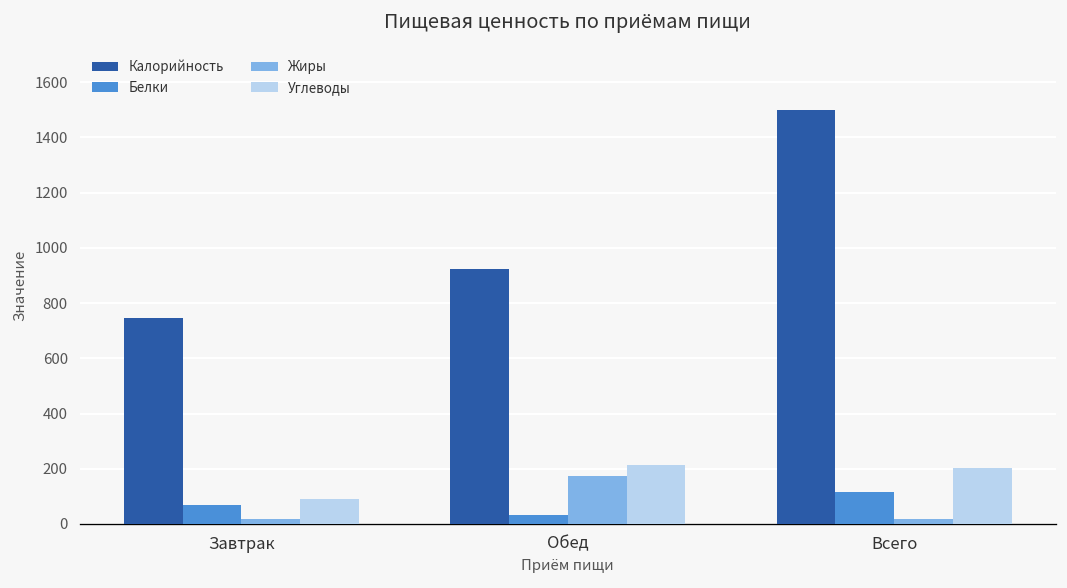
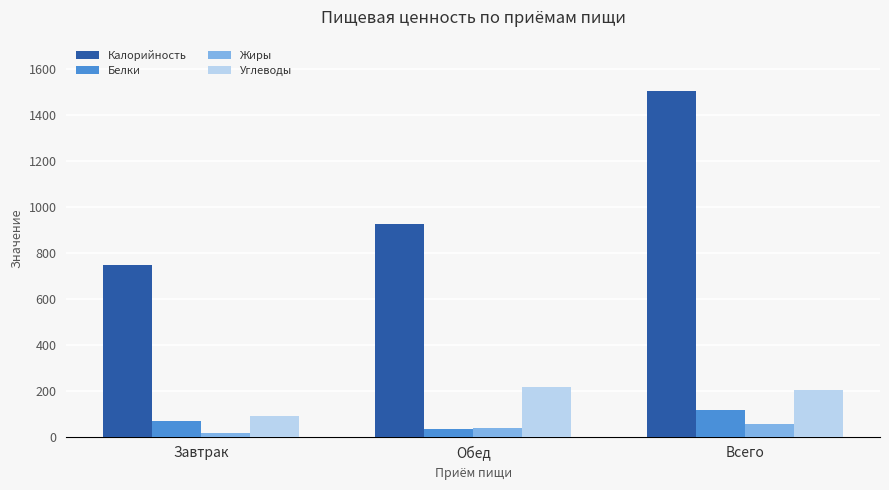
Жиры, Обед: 180 -> 40
Жиры, Всего: 20 -> 50
